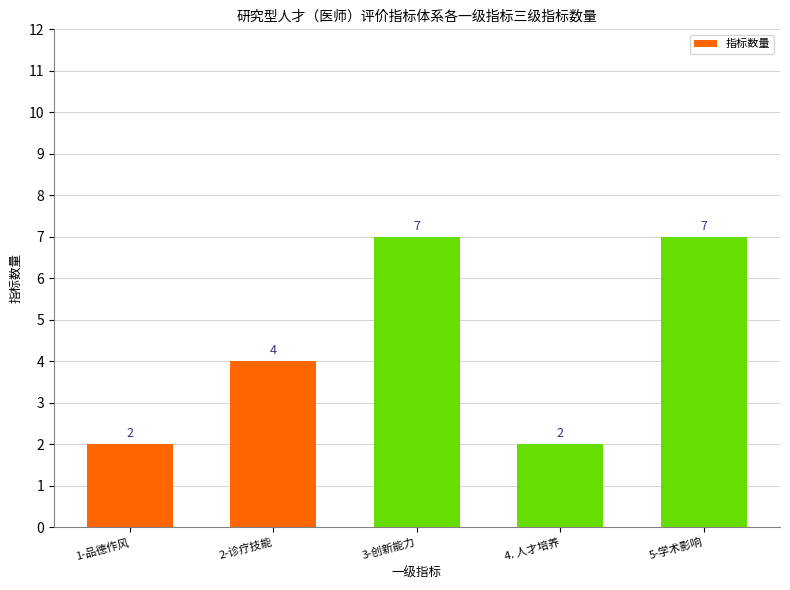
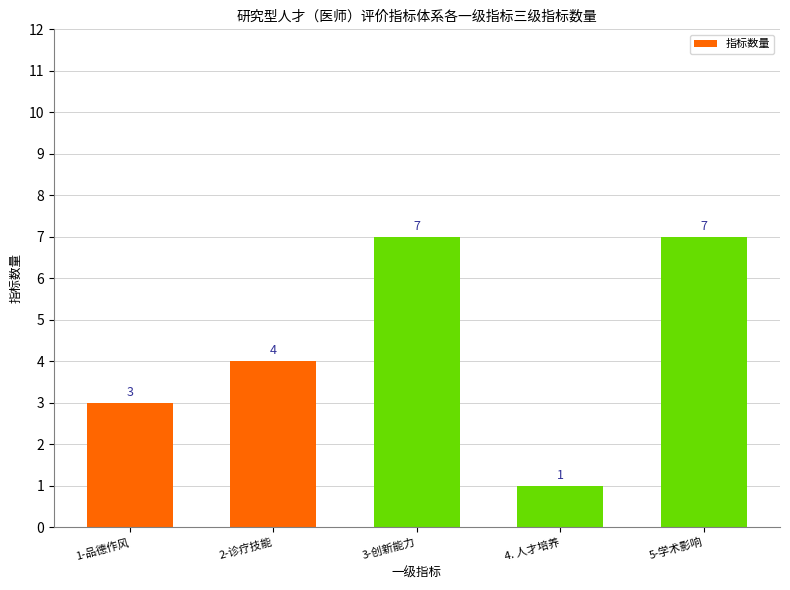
1-品德作风: 2 -> 3
4. 人才培养: 2 -> 1
